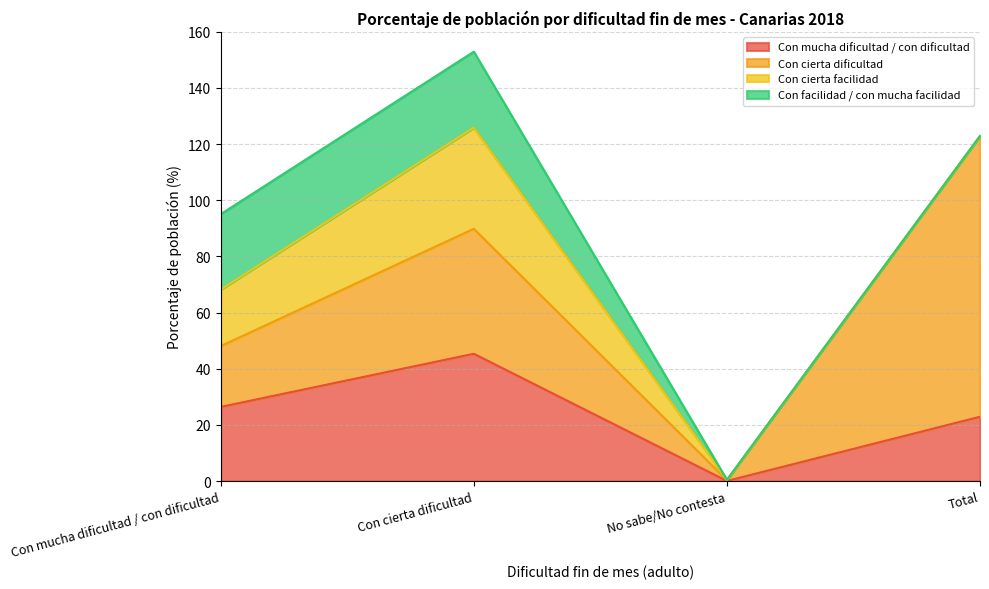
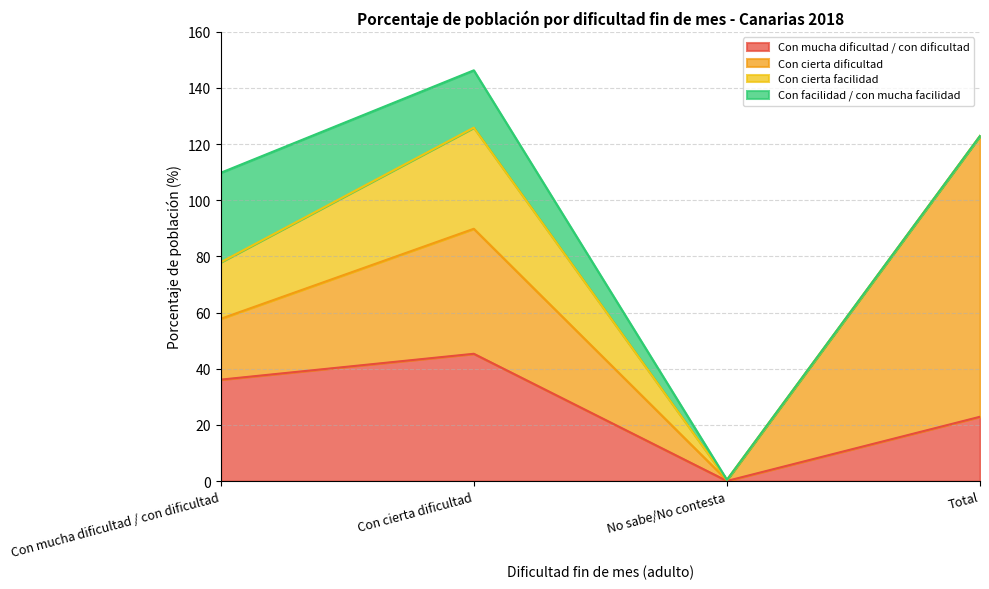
Con mucha dificultad / con dificultad, Con mucha dificultad / con dificultad: 26 -> 36
Con facilidad / con mucha facilidad, Con mucha dificultad / con dificultad: 27 -> 32
Con facilidad / con mucha facilidad, Con cierta dificultad: 27 -> 20
